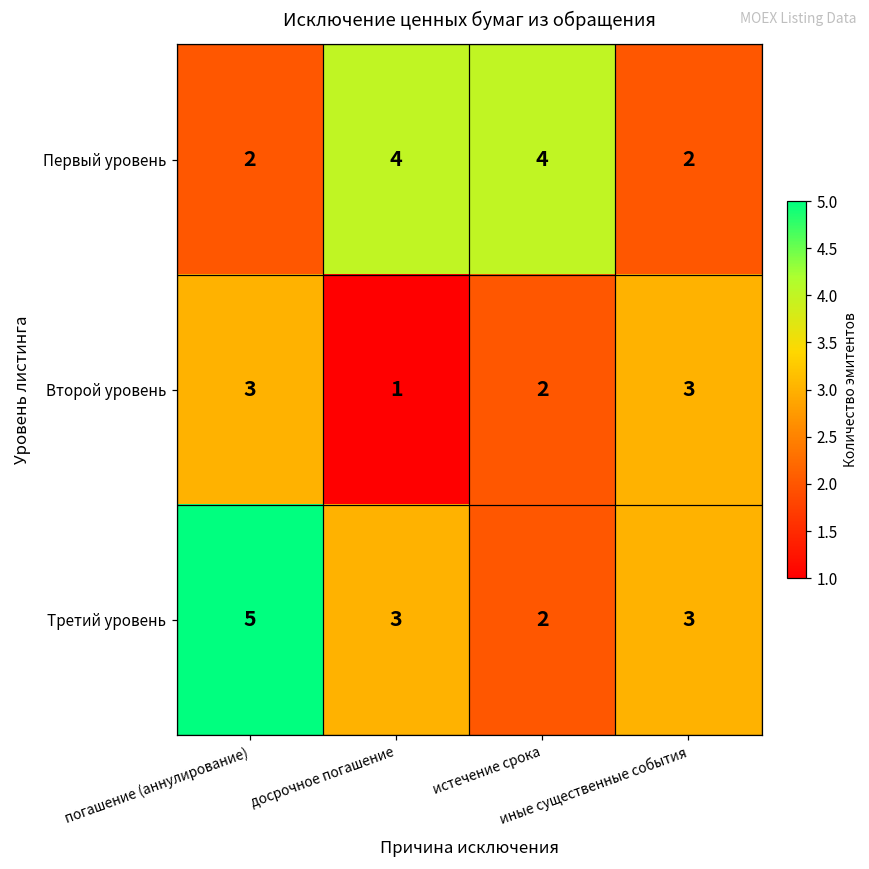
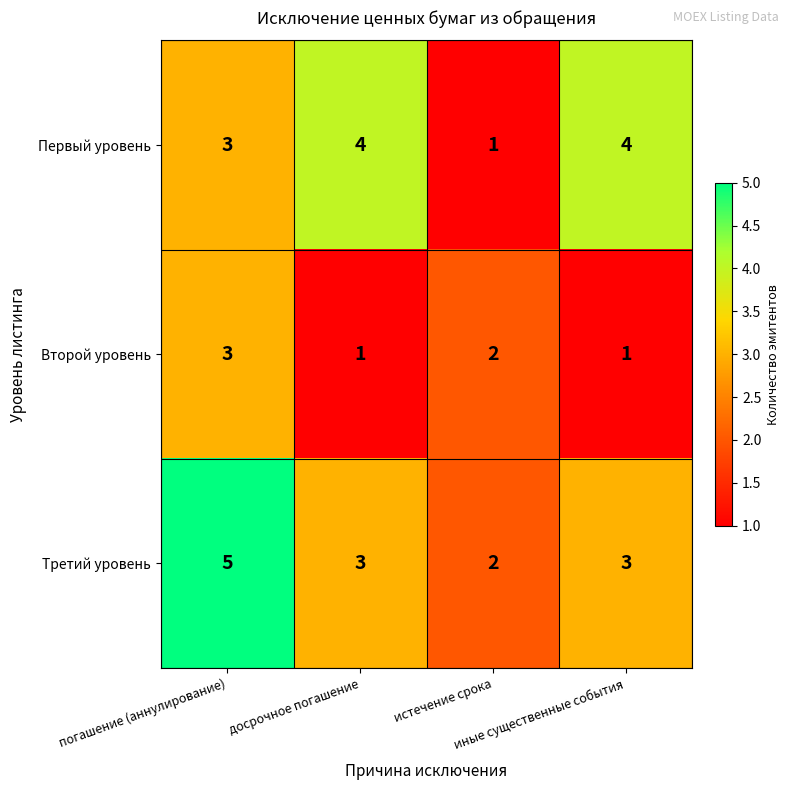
Первый уровень, погашение (аннулирование): 2 -> 3
Первый уровень, истечение срока: 4 -> 1
Первый уровень, иные существенные события: 2 -> 4
Второй уровень, иные существенные события: 3 -> 1
